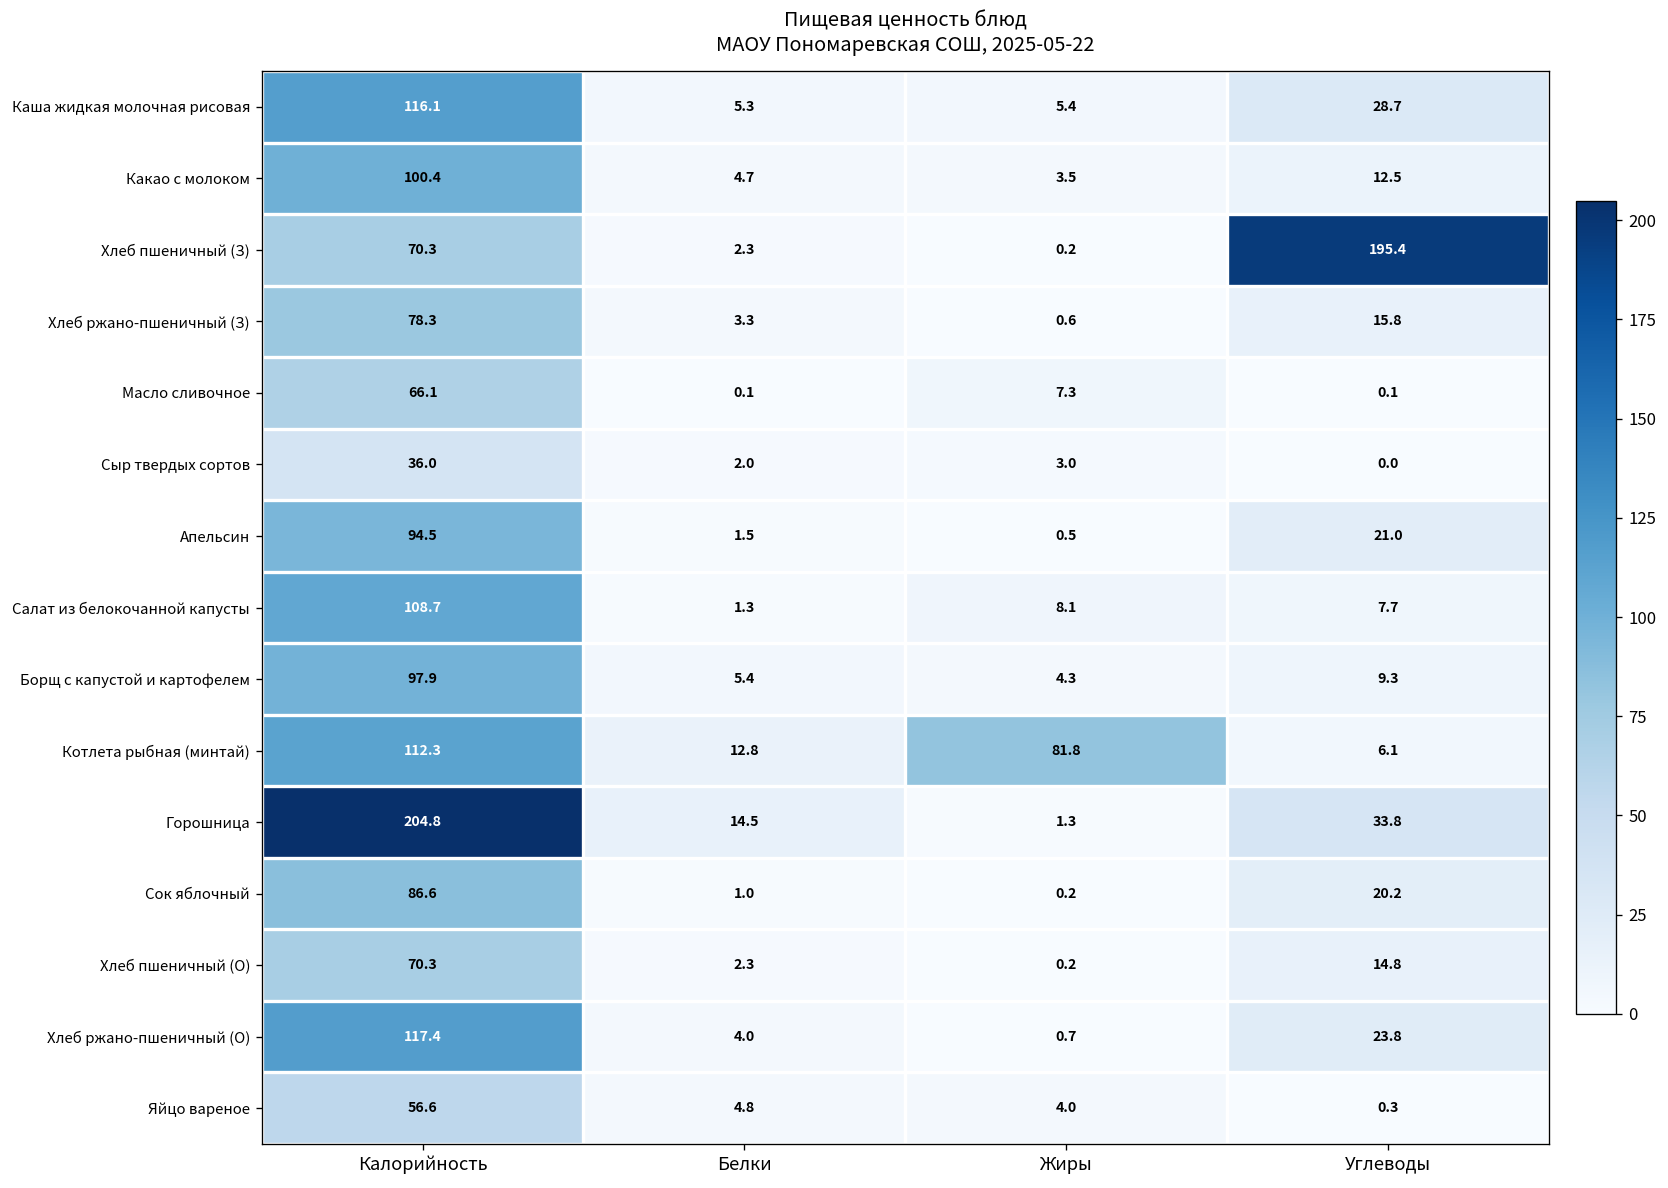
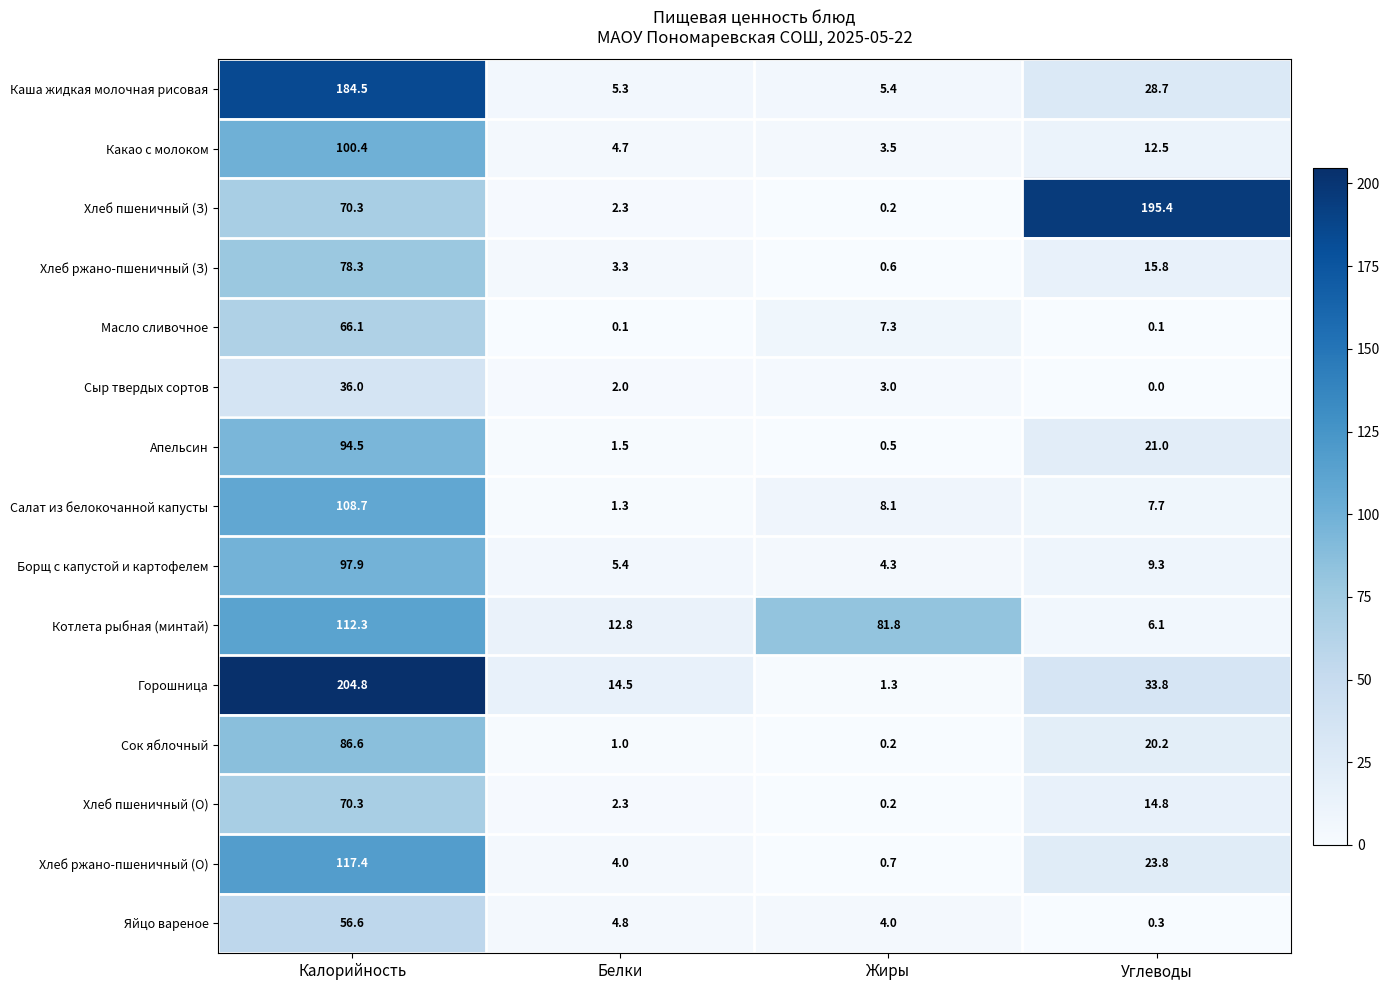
Каша жидкая молочная рисовая, Калорийность: 116.1 -> 184.5
